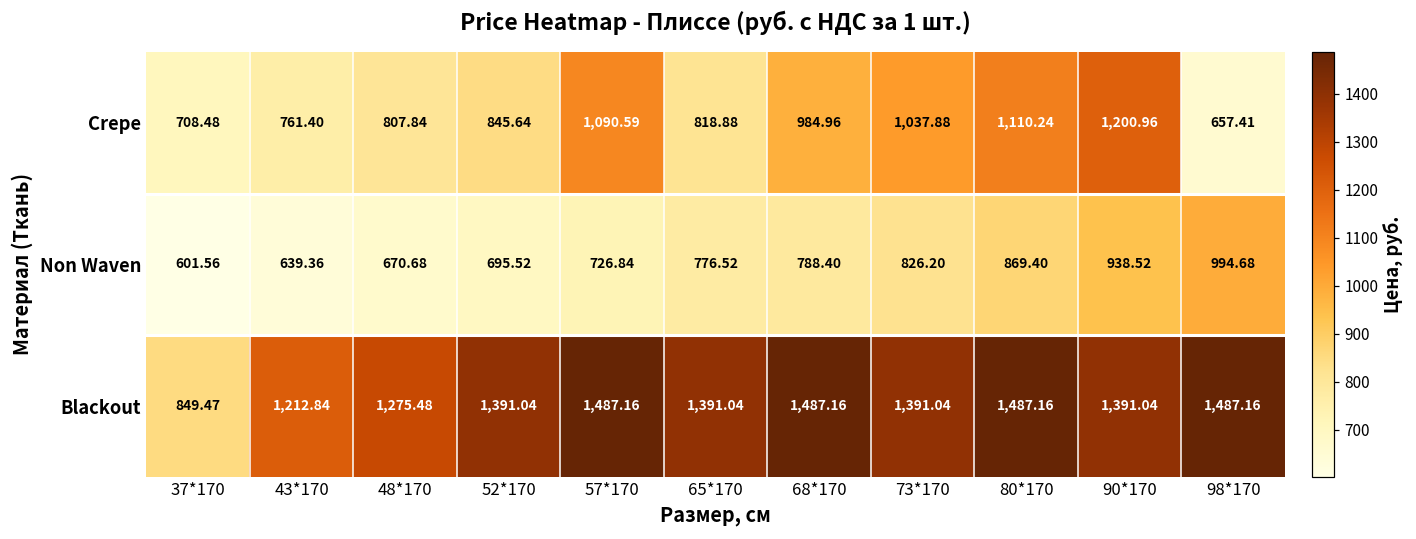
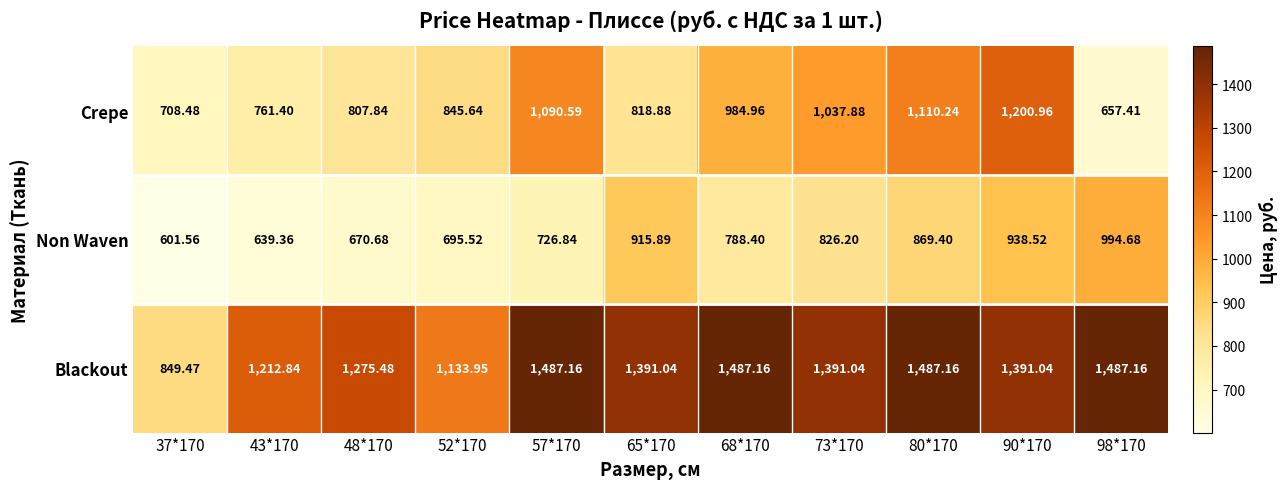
Non Waven, 65*170: 776.52 -> 915.89
Blackout, 52*170: 1,391.04 -> 1,133.95
